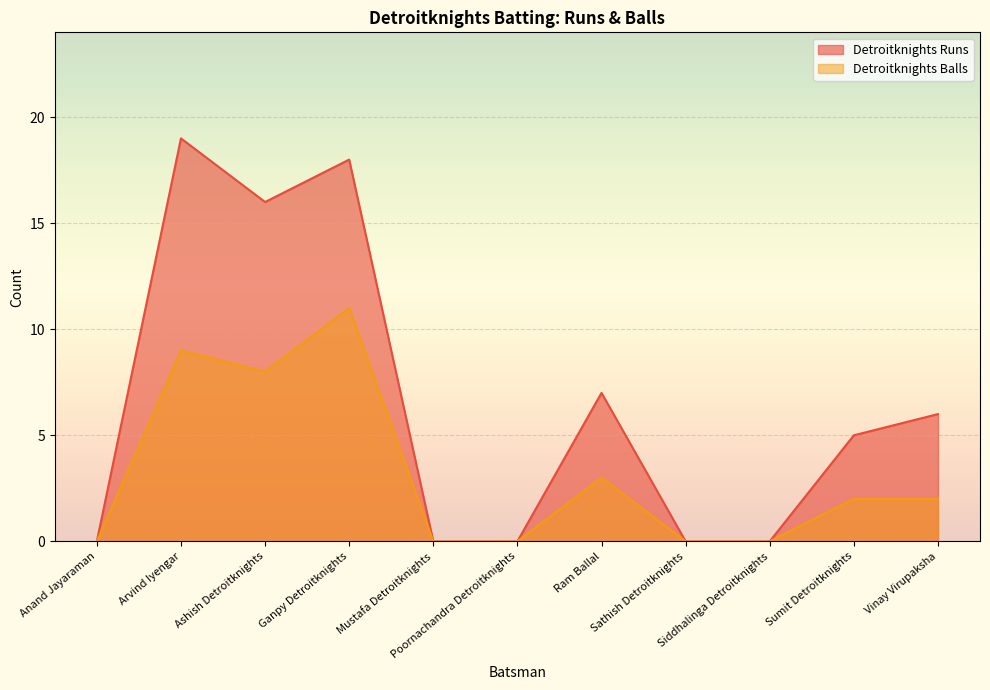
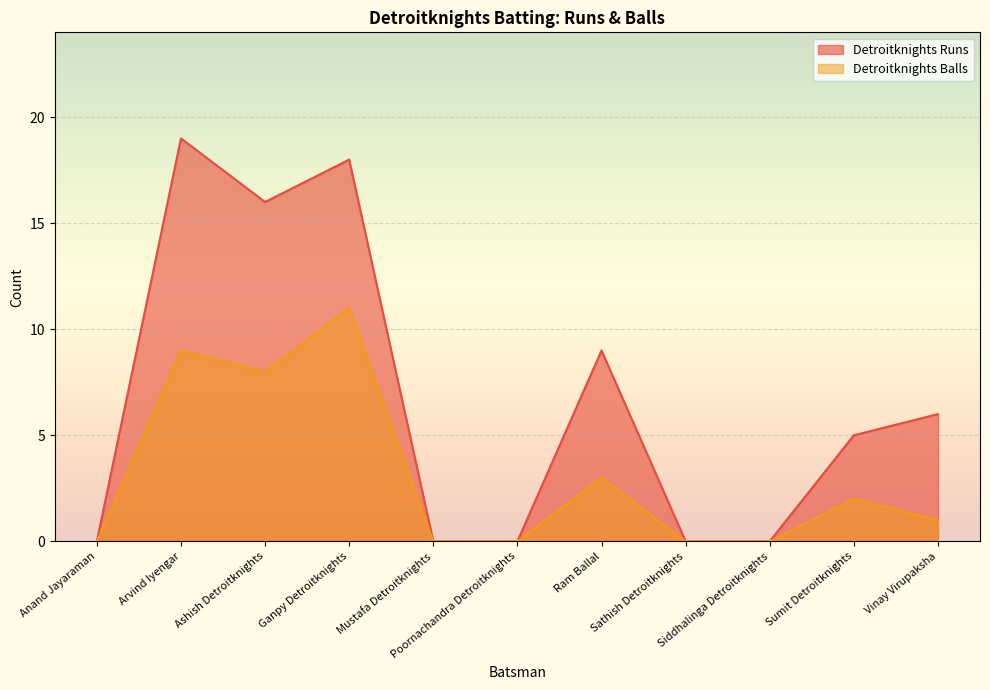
Detroitknights Runs, Ram Ballal: 7 -> 9
Detroitknights Balls, Vinay Virupaksha: 2 -> 1
